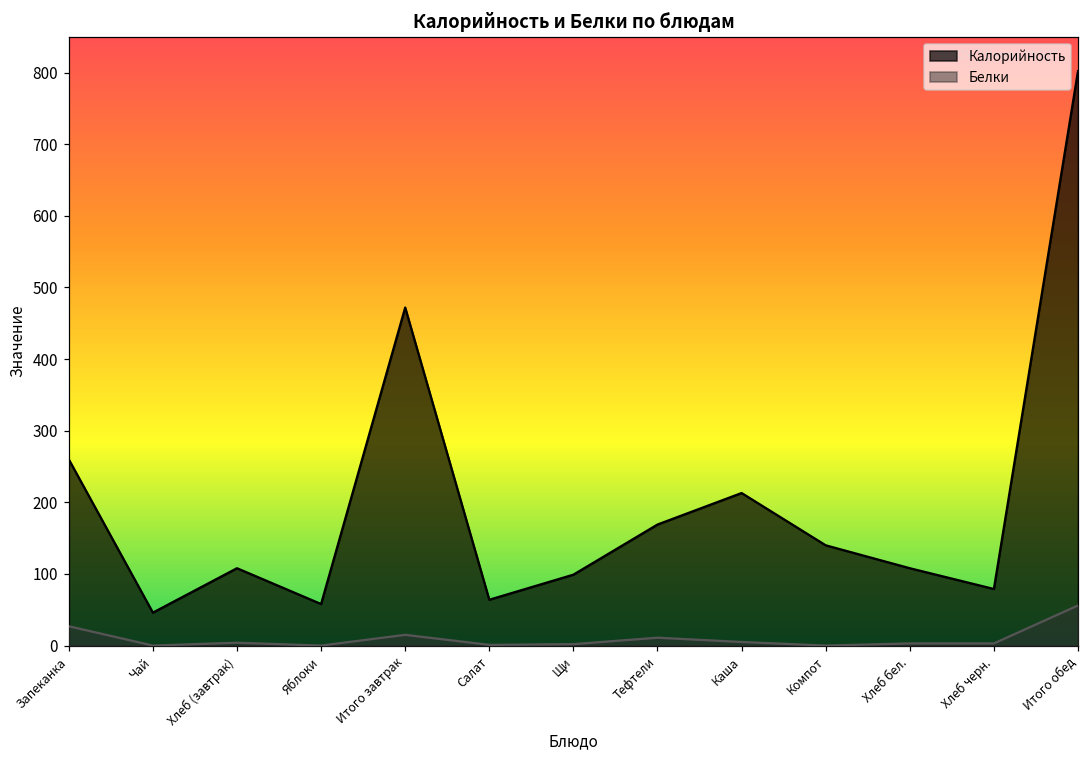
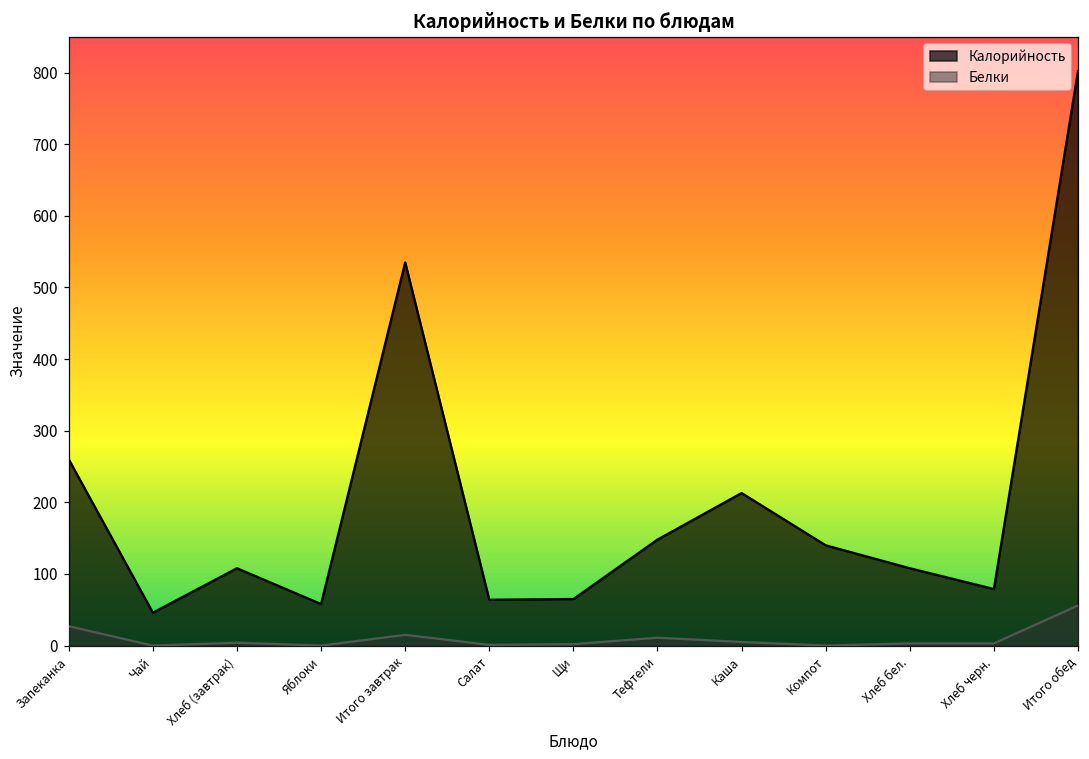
Калорийность, Итого завтрак: 470 -> 540
Калорийность, Щи: 100 -> 70
Калорийность, Тефтели: 170 -> 150
